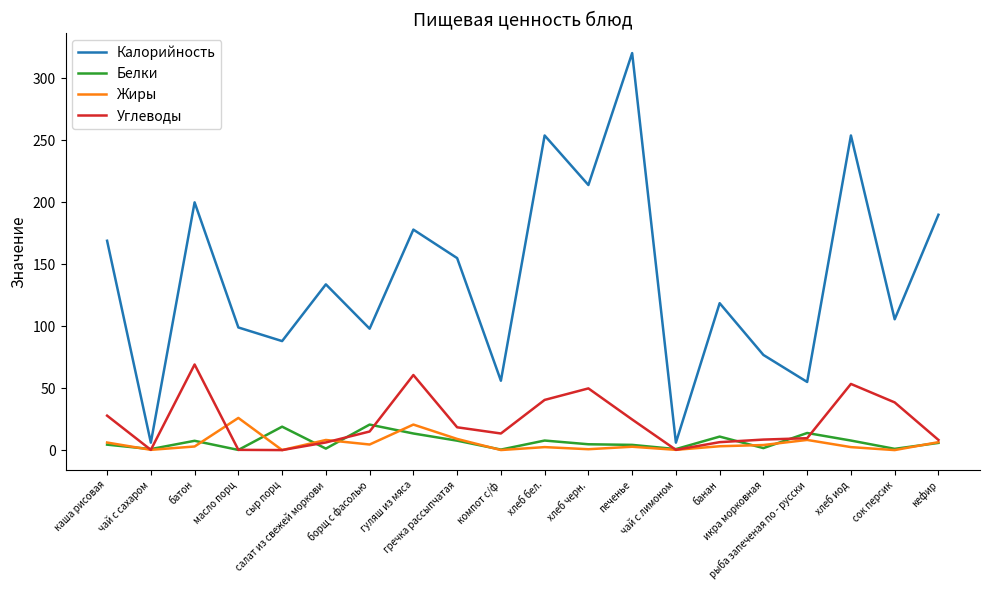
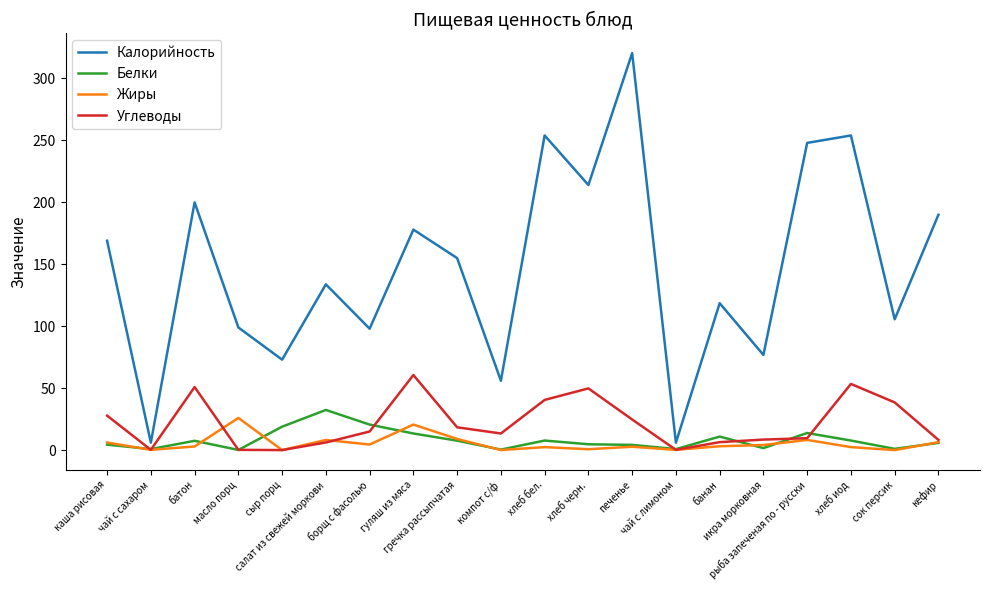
Углеводы, батон: 69 -> 51
Калорийность, сыр порц: 88 -> 73
Белки, салат из свежей моркови: 1 -> 32
Калорийность, рыба запеченая по - русски: 55 -> 248
